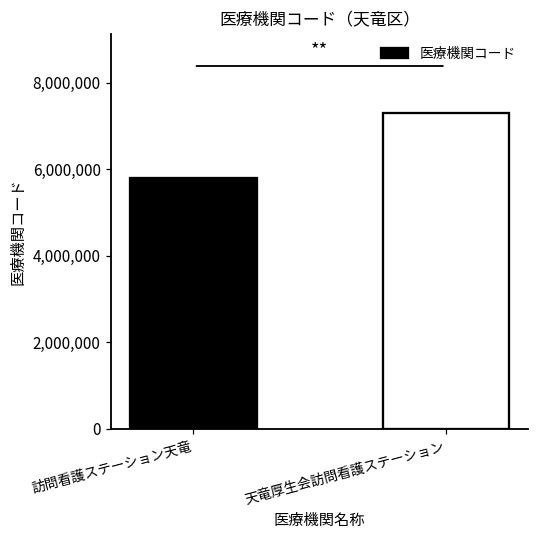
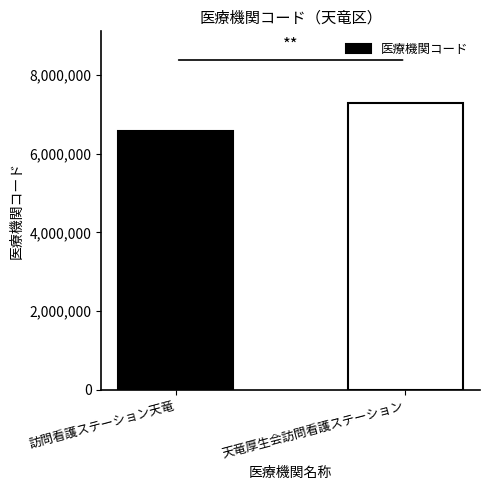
訪問看護ステーション天竜: 5,800,000 -> 6,600,000
